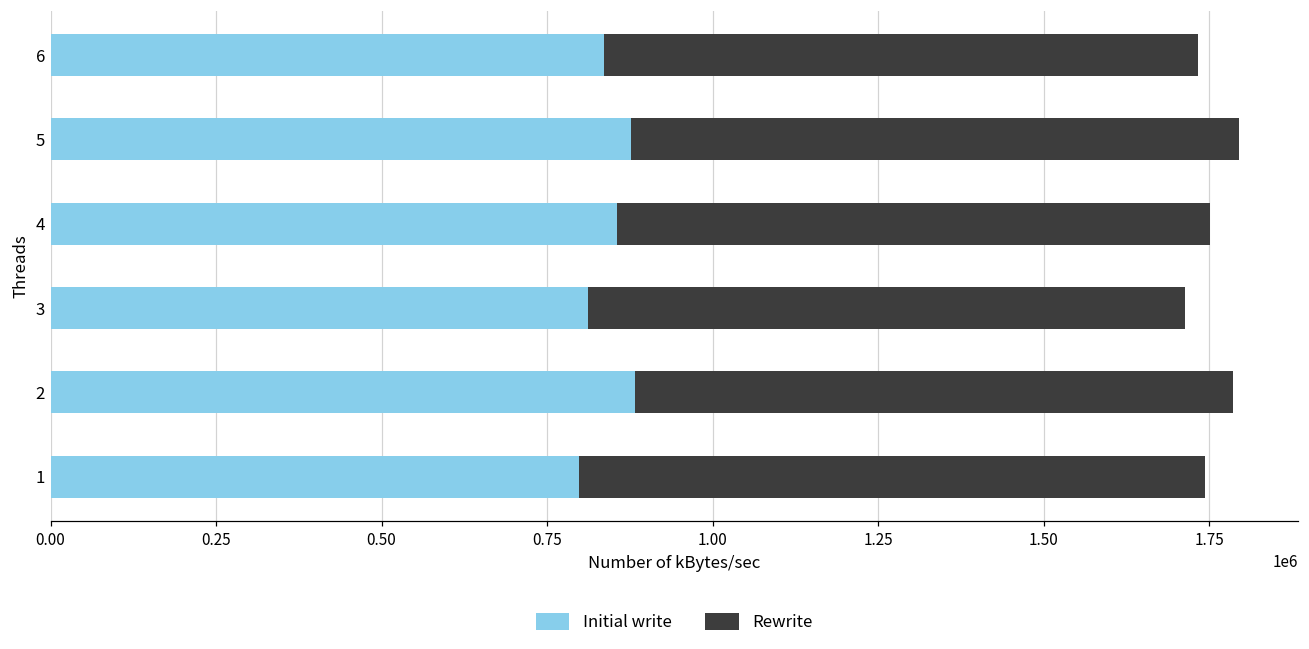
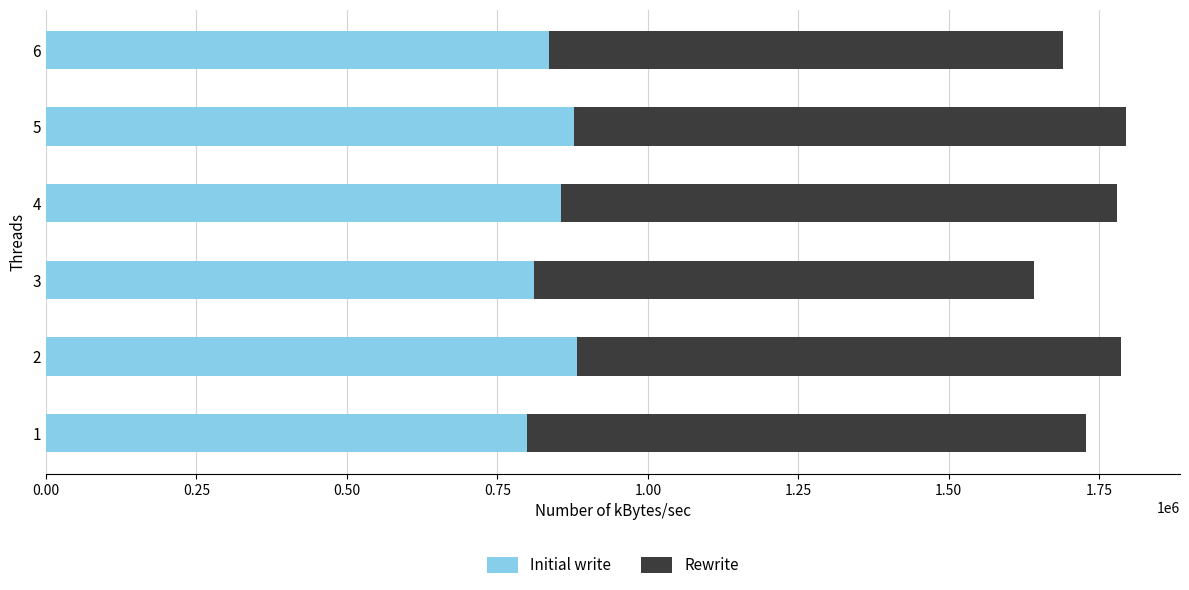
Rewrite, 6: 900000 -> 850000
Rewrite, 4: 890000 -> 920000
Rewrite, 3: 900000 -> 830000
Rewrite, 1: 940000 -> 930000
